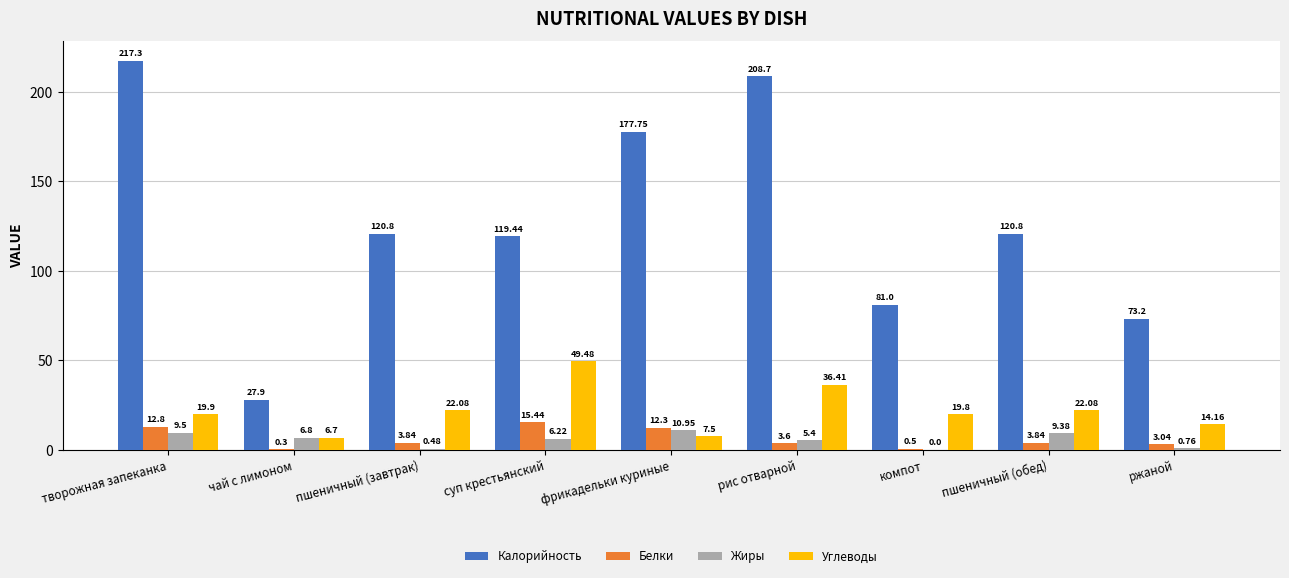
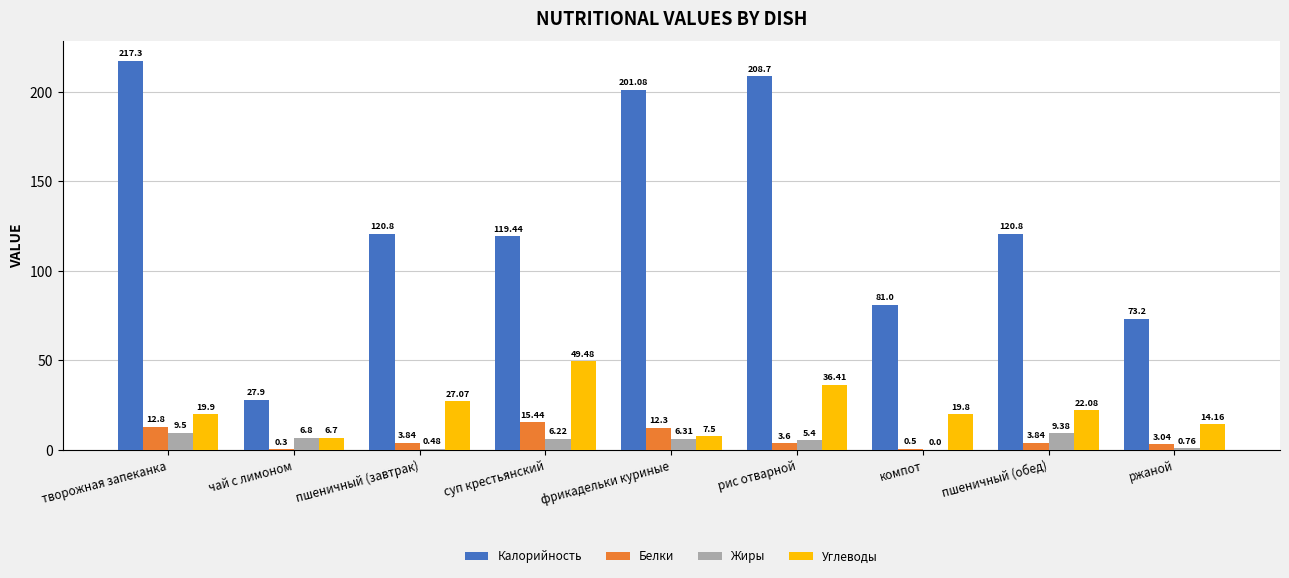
Углеводы, пшеничный (завтрак): 22.08 -> 27.07
Калорийность, фрикадельки куриные: 177.75 -> 201.08
Жиры, фрикадельки куриные: 10.95 -> 6.31
